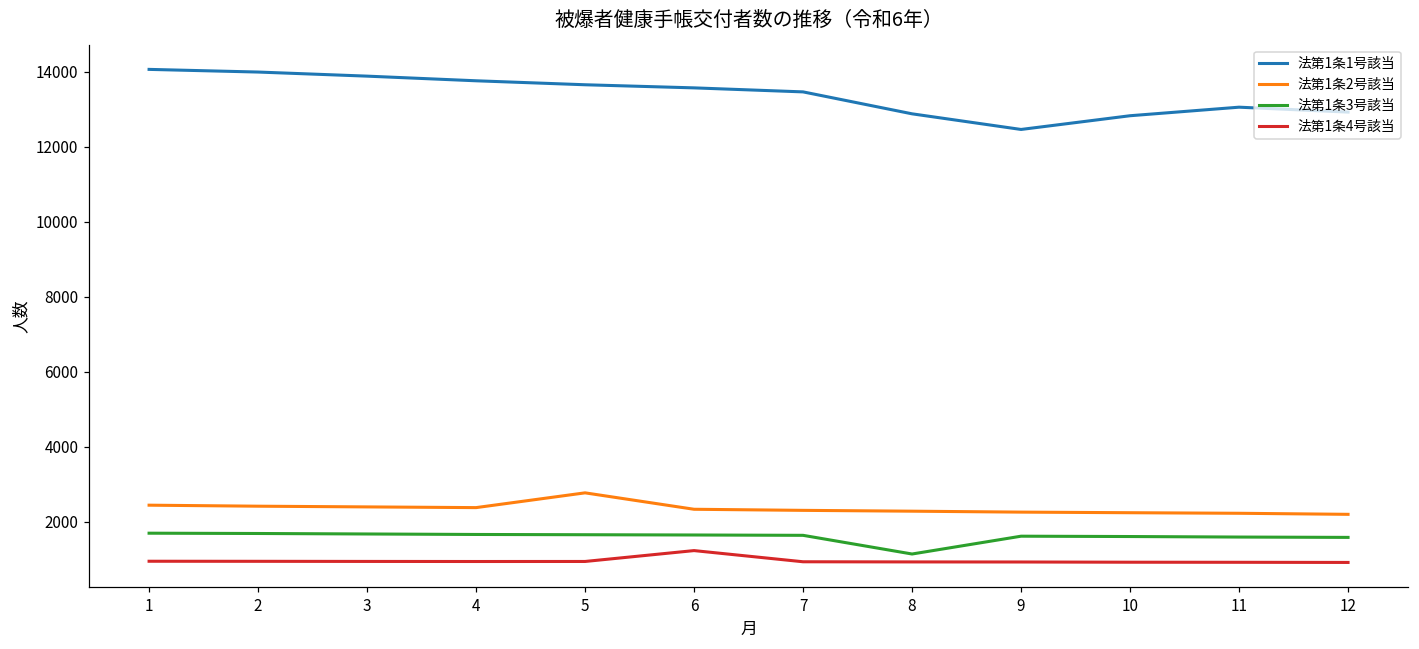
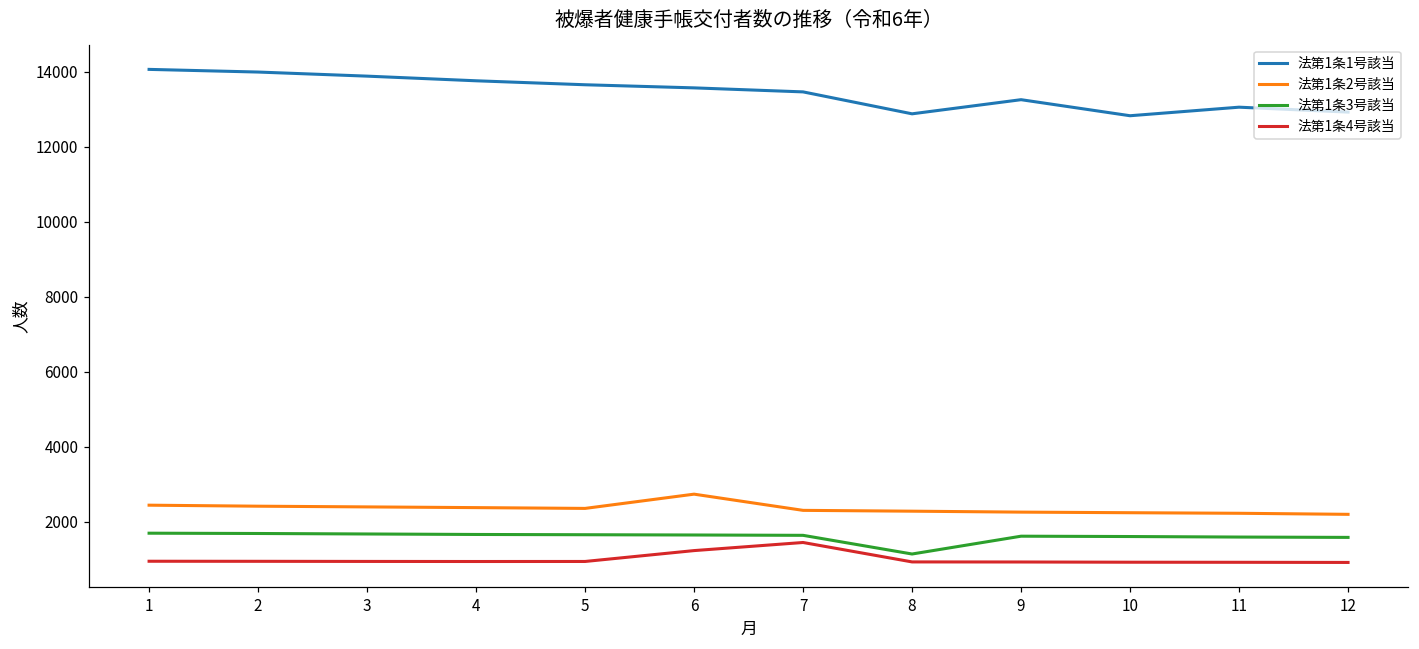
法第1条2号該当, 5: 2800 -> 2400
法第1条2号該当, 6: 2300 -> 2700
法第1条4号該当, 7: 900 -> 1400
法第1条1号該当, 9: 12500 -> 13300
